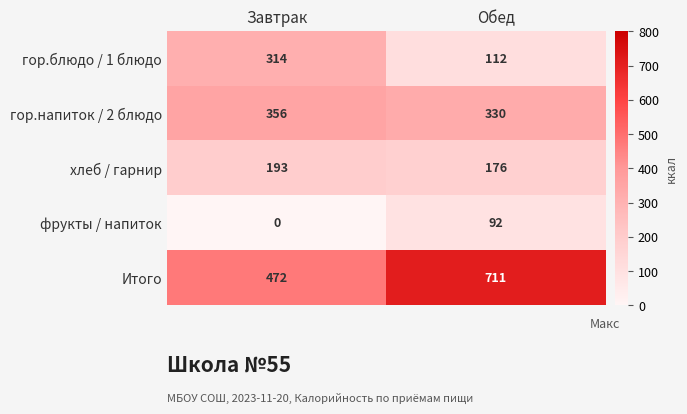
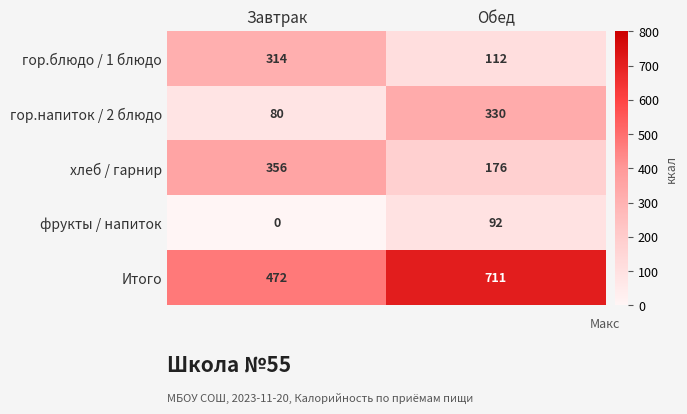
гор.напиток / 2 блюдо, Завтрак: 356 -> 80
хлеб / гарнир, Завтрак: 193 -> 356
